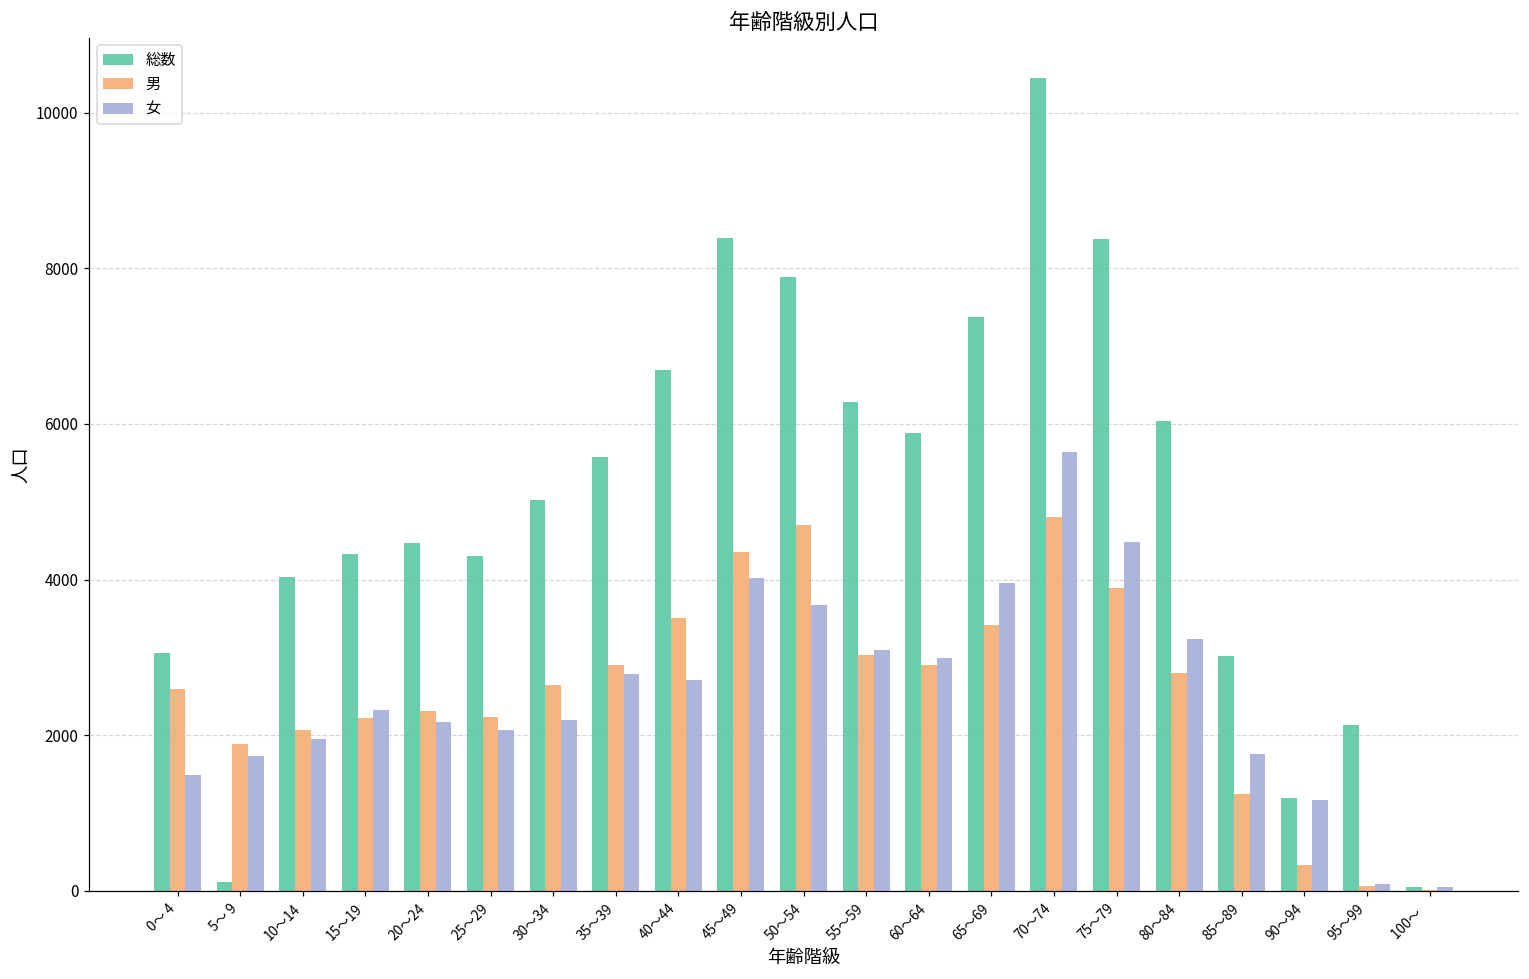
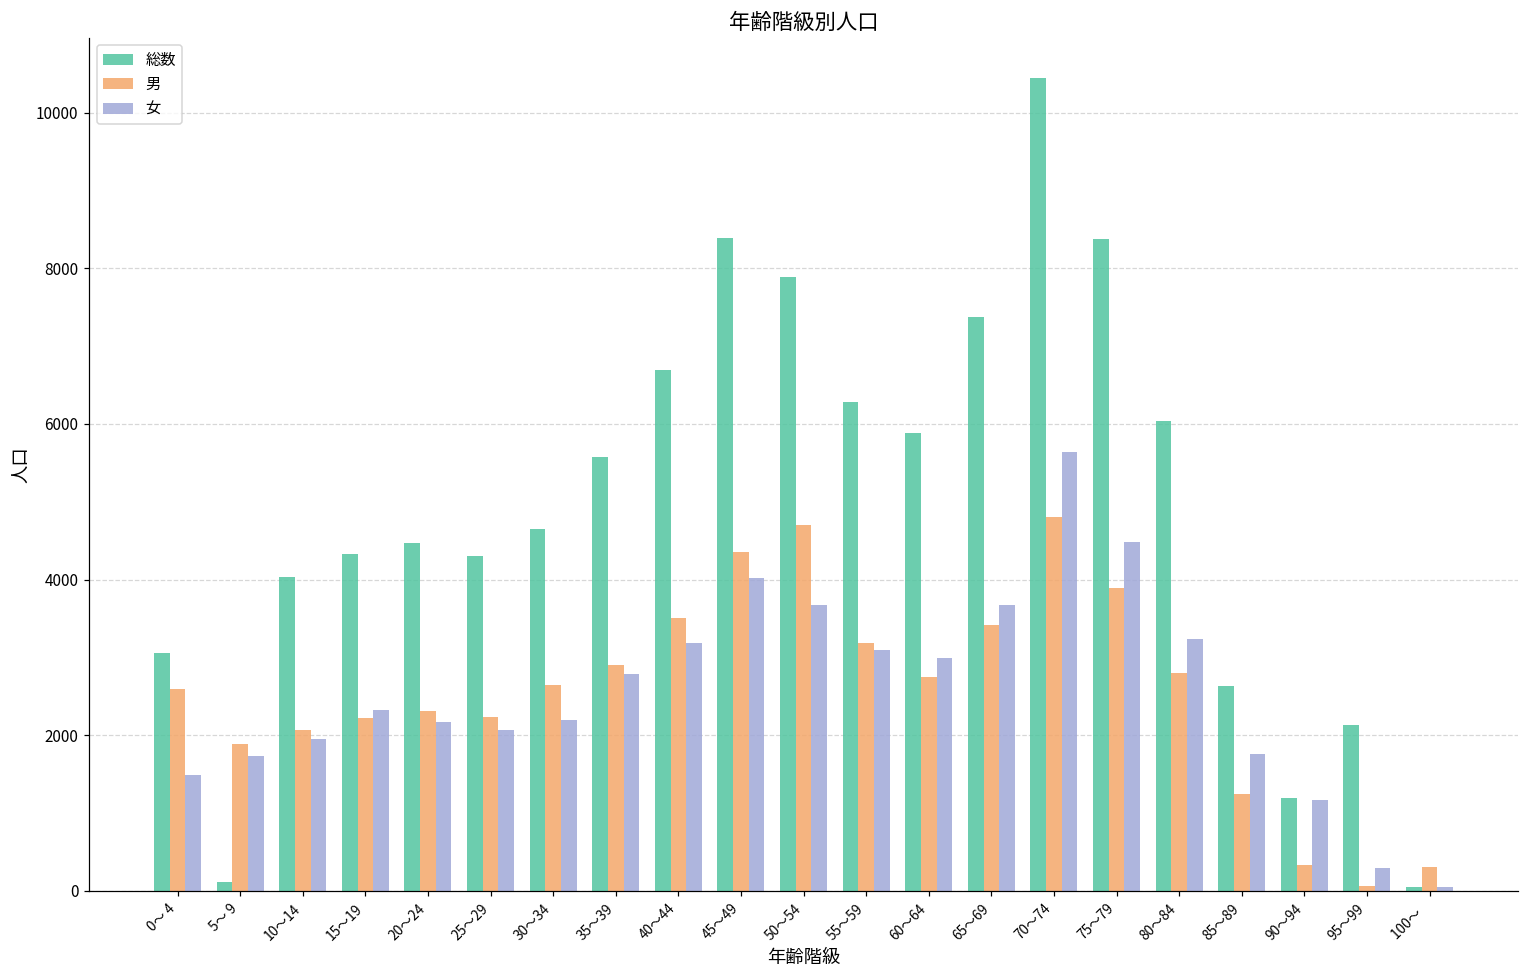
総数, 30～34: 5000 -> 4700
女, 40～44: 2700 -> 3200
男, 55～59: 3000 -> 3200
男, 60～64: 2900 -> 2700
女, 65～69: 4000 -> 3700
総数, 85～89: 3000 -> 2600
女, 95～99: 100 -> 300
男, 100～: 0 -> 300
